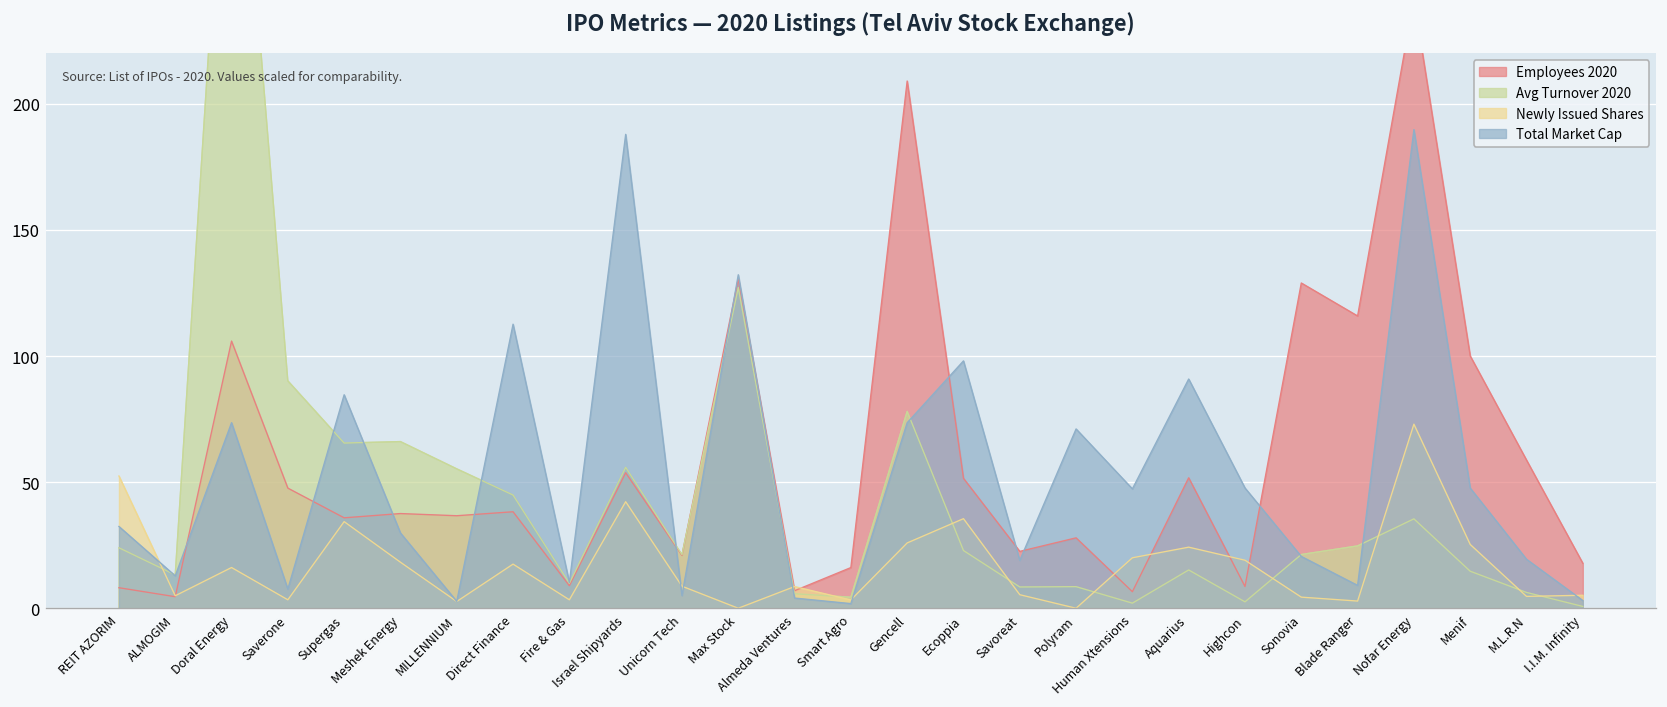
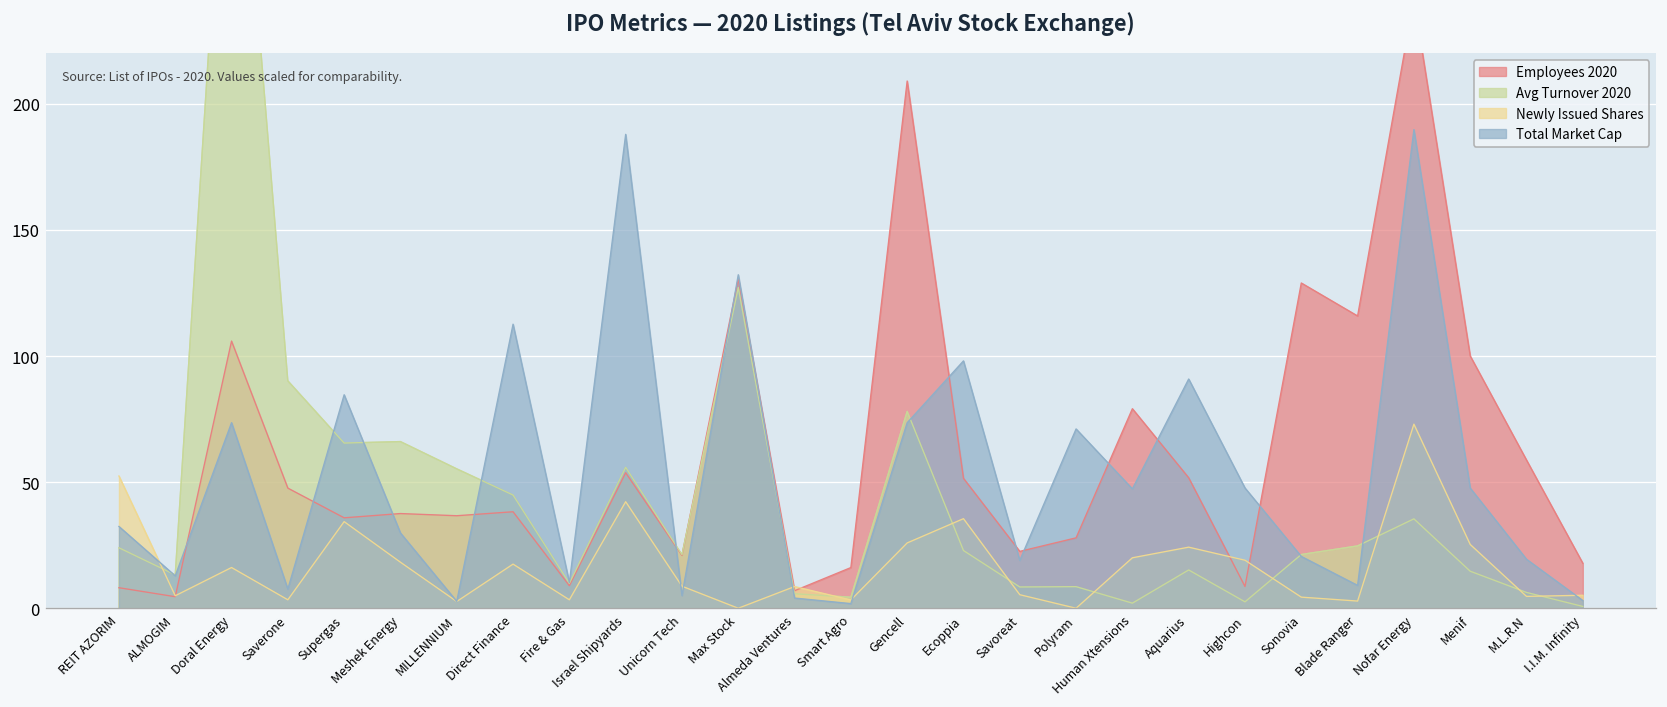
Employees 2020, Human Xtensions: 7 -> 79
